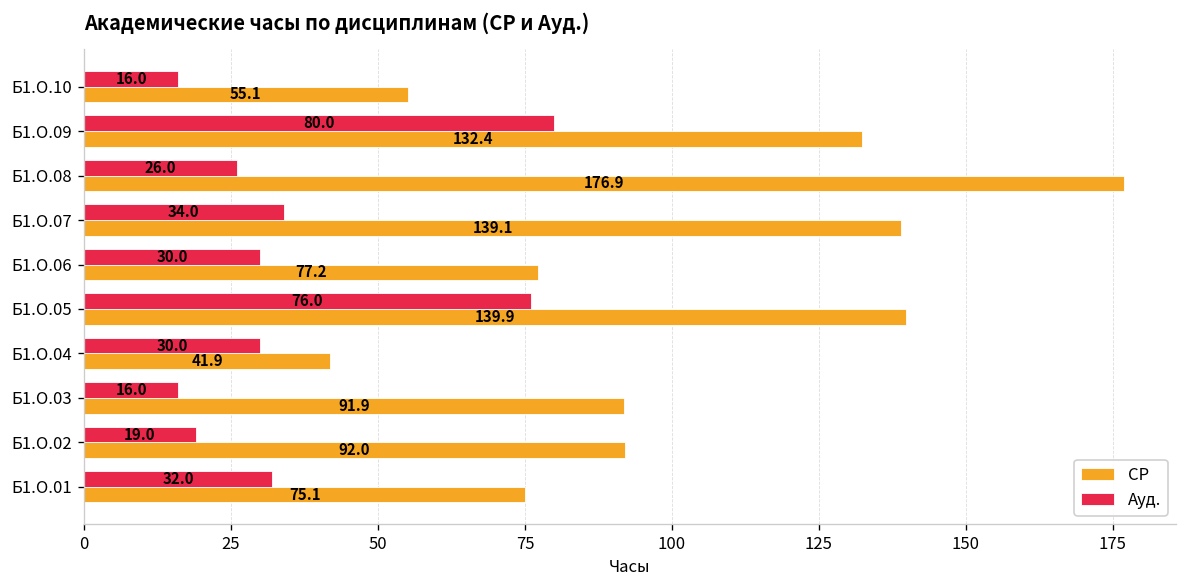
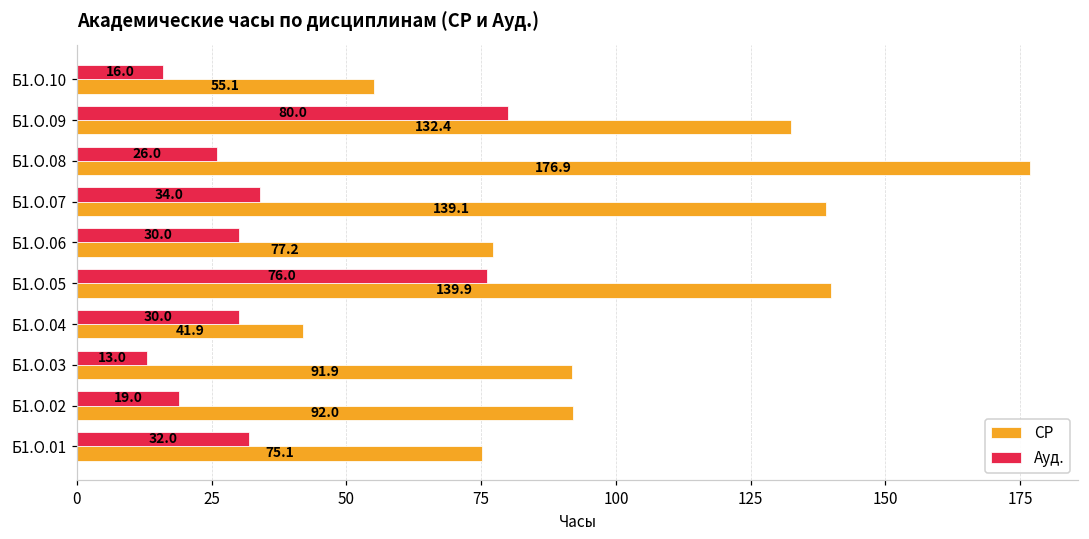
Ауд., Б1.О.03: 16.0 -> 13.0
